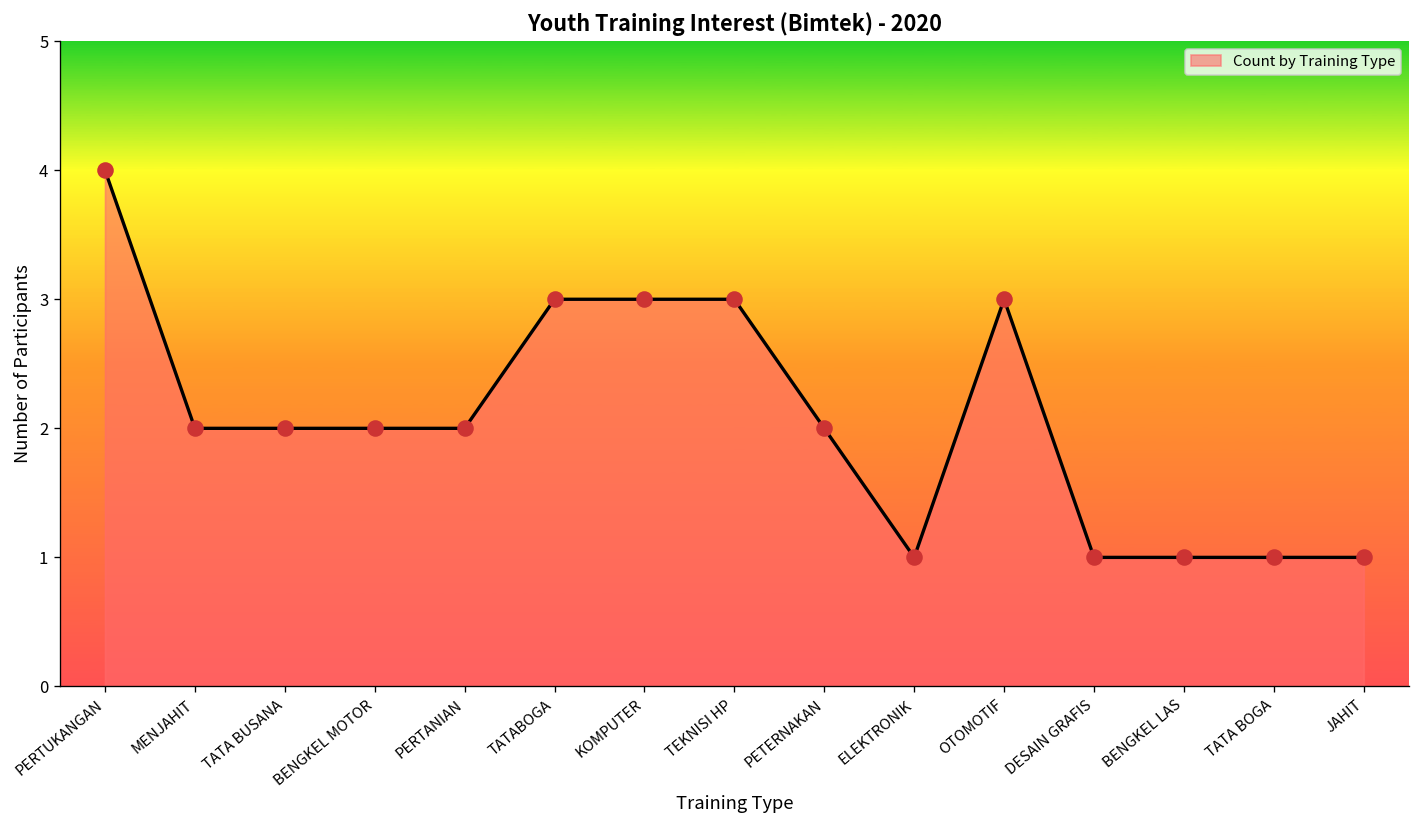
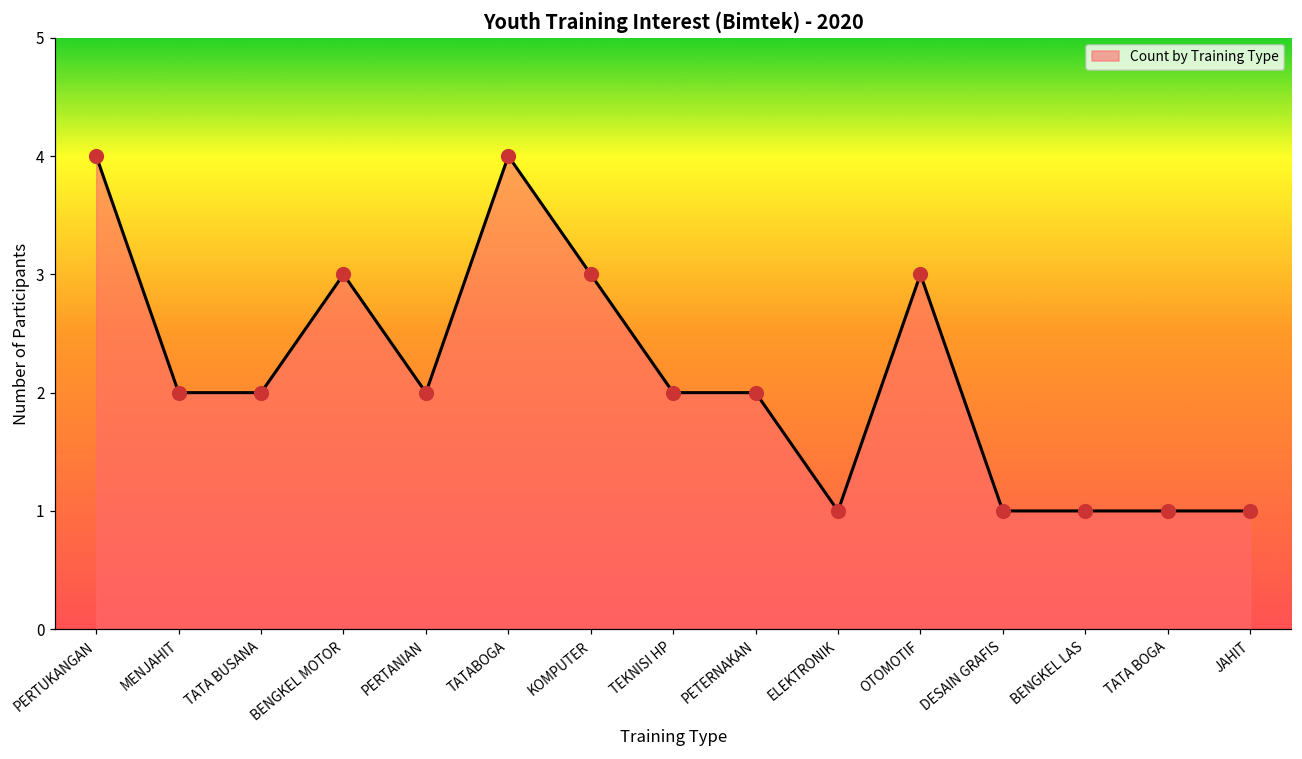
BENGKEL MOTOR: 2 -> 3
TATABOGA: 3 -> 4
TEKNISI HP: 3 -> 2
